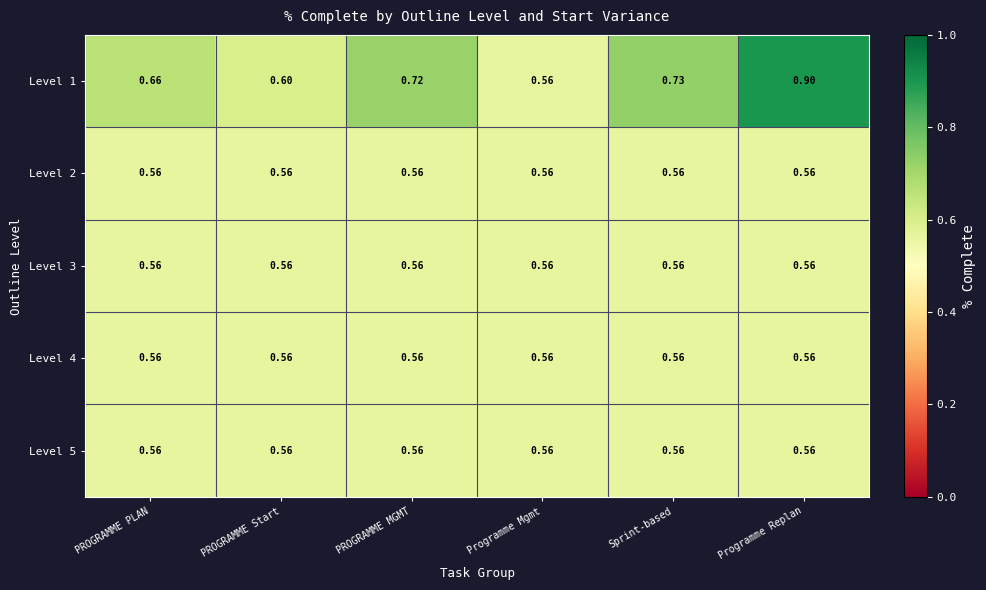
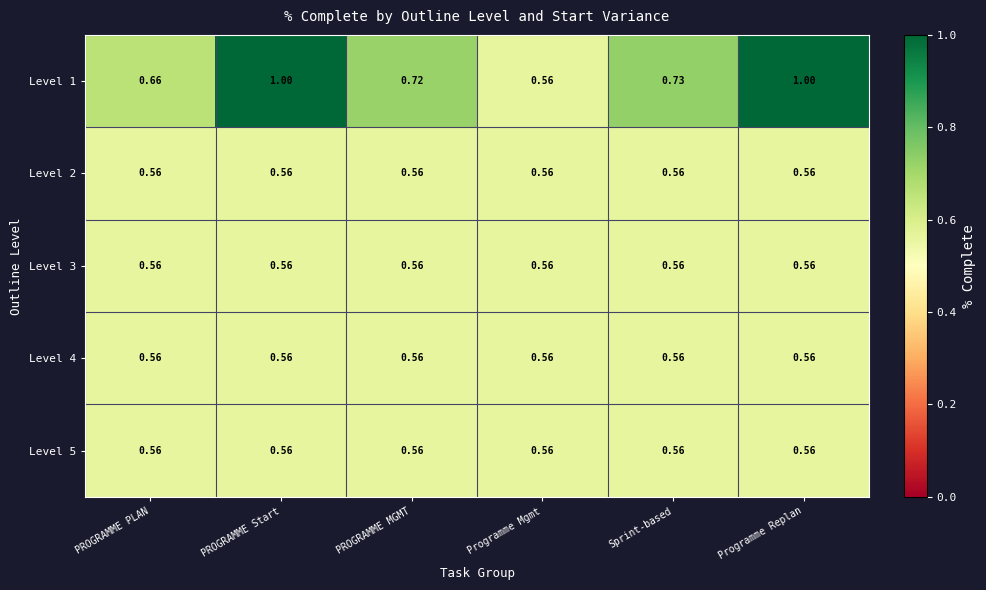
Level 1, PROGRAMME Start: 0.60 -> 1.00
Level 1, Programme Replan: 0.90 -> 1.00
